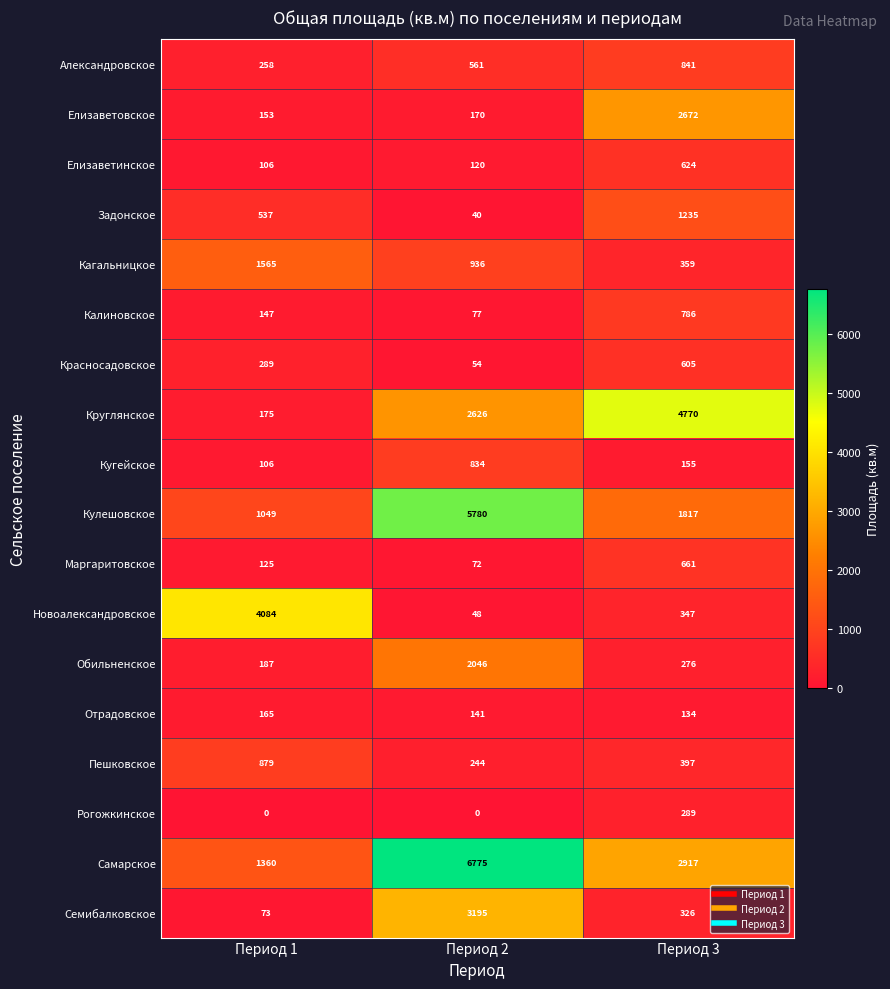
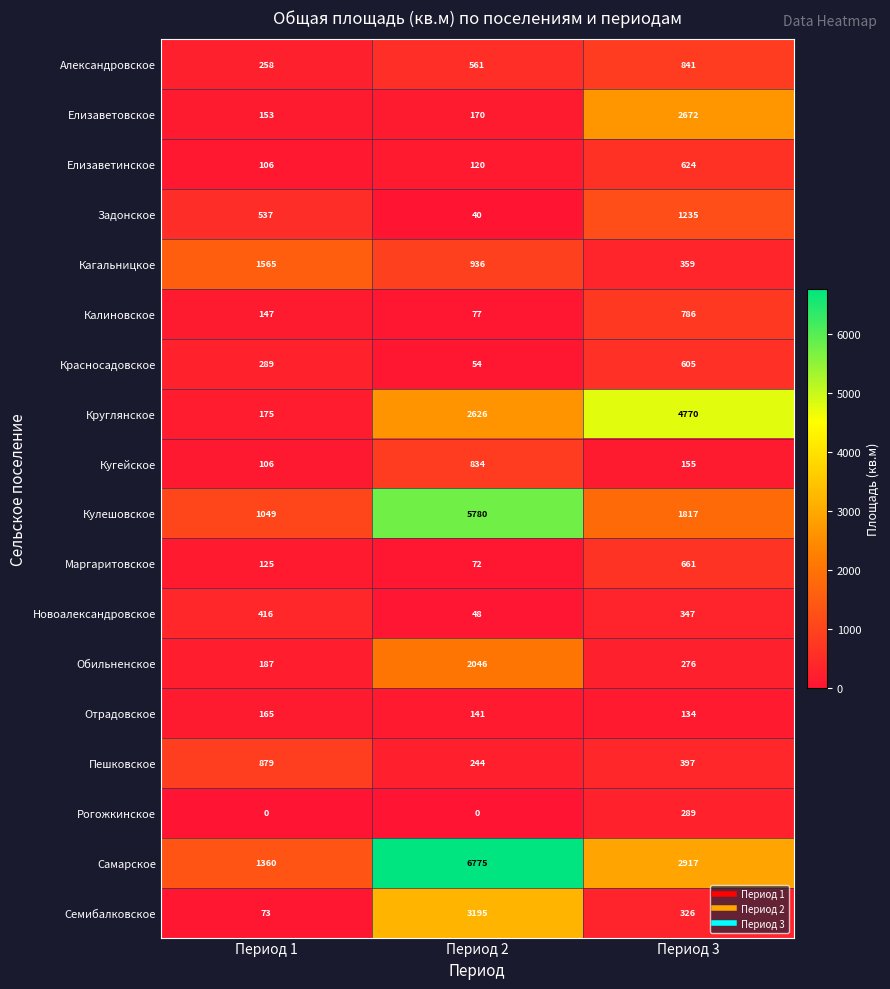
Новоалександровское, Период 1: 4084 -> 416
